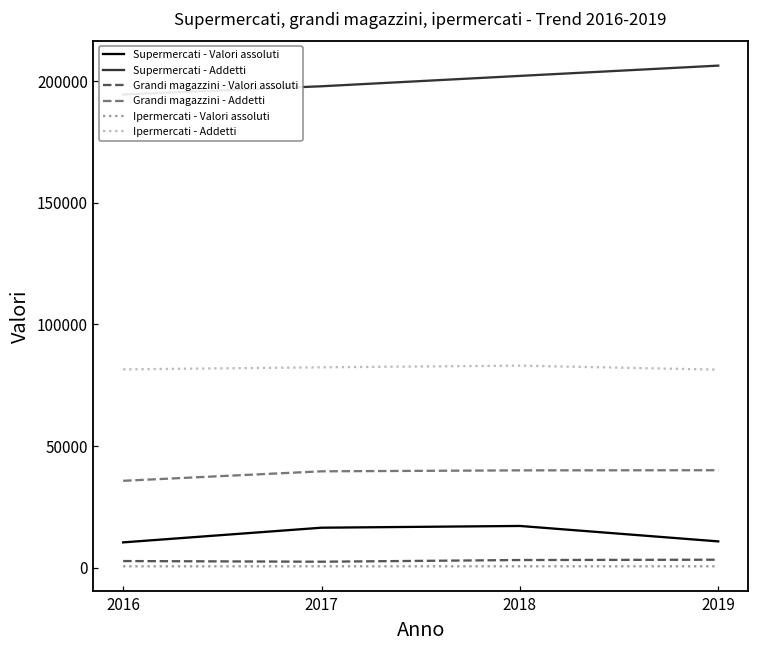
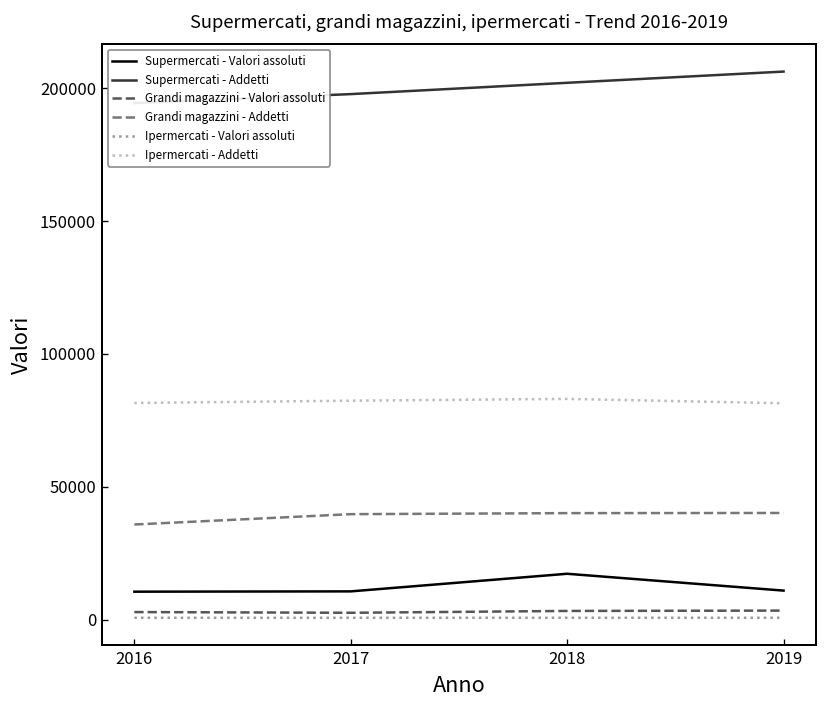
Supermercati - Valori assoluti, 2017: 17000 -> 11000
